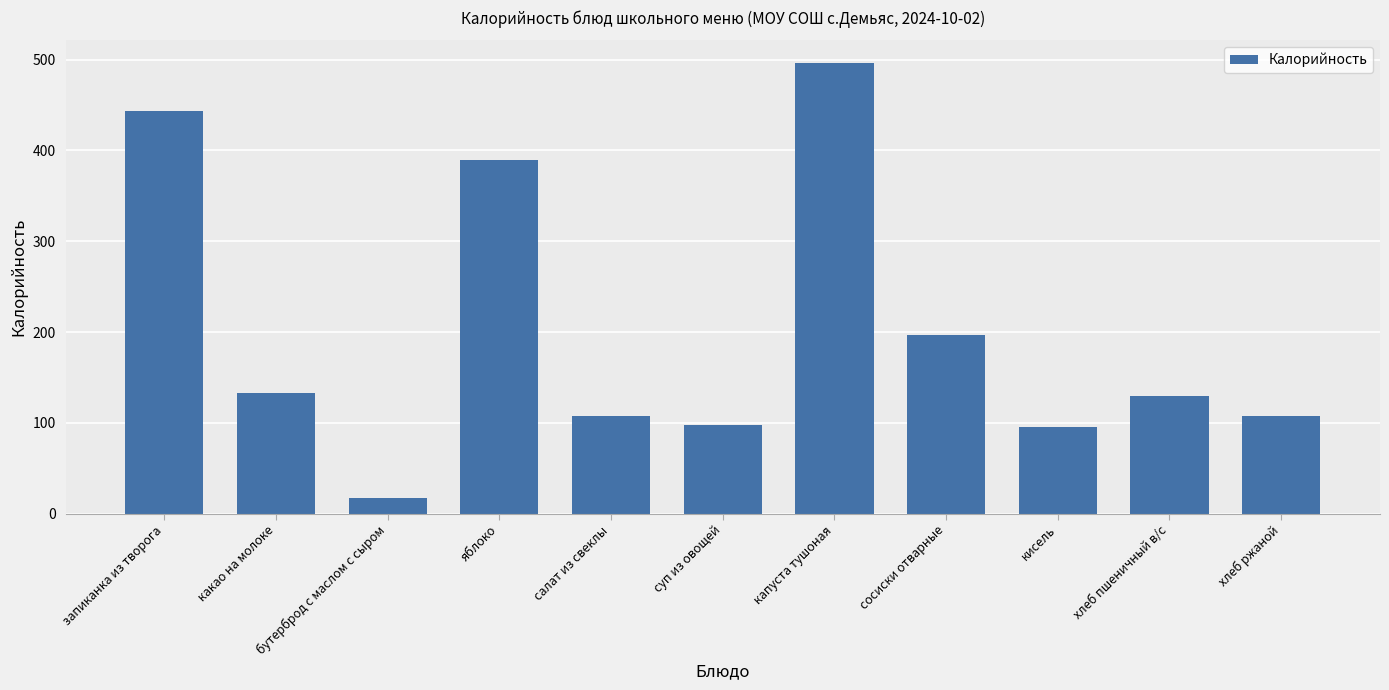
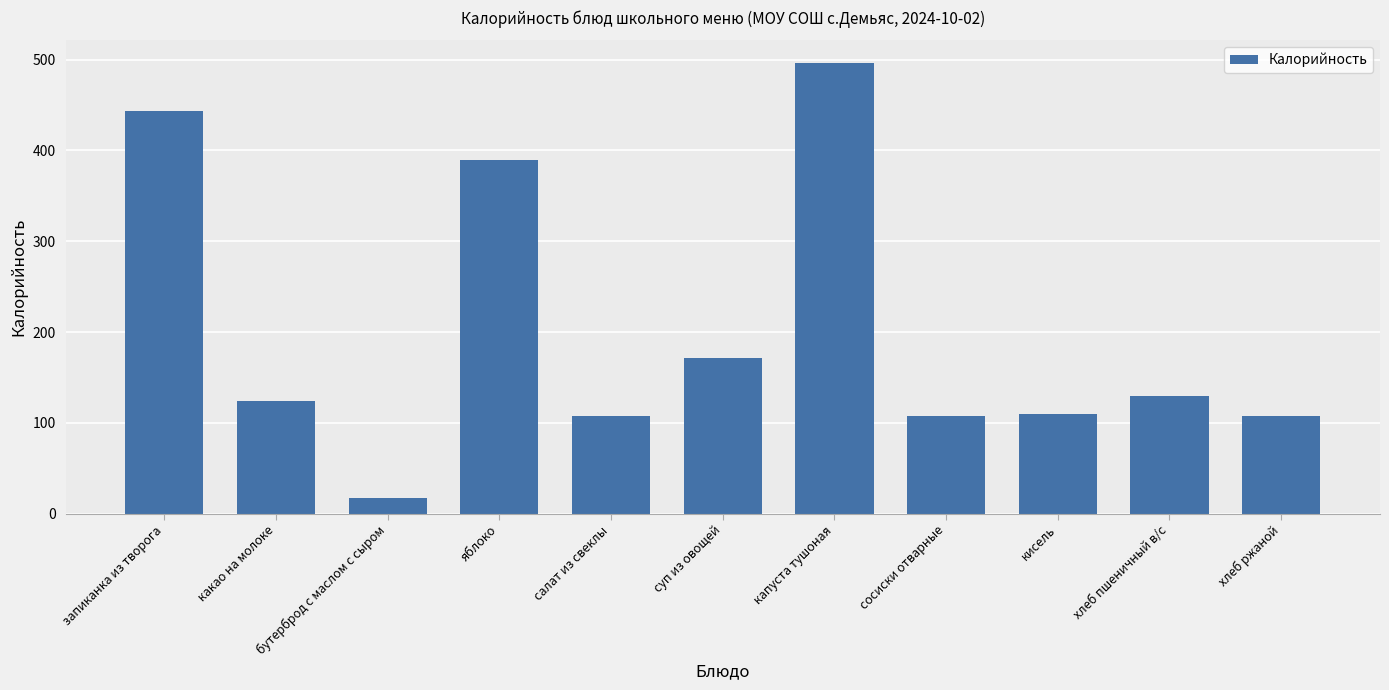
какао на молоке: 130 -> 120
суп из овощей: 100 -> 170
сосиски отварные: 200 -> 110
кисель: 100 -> 110
